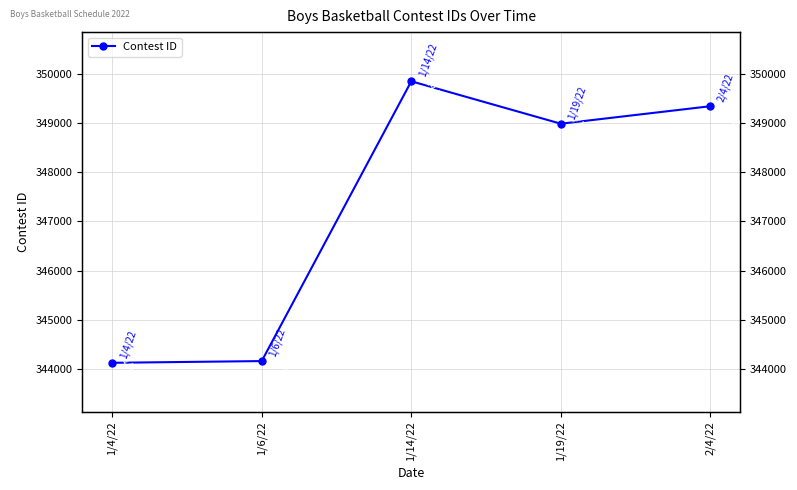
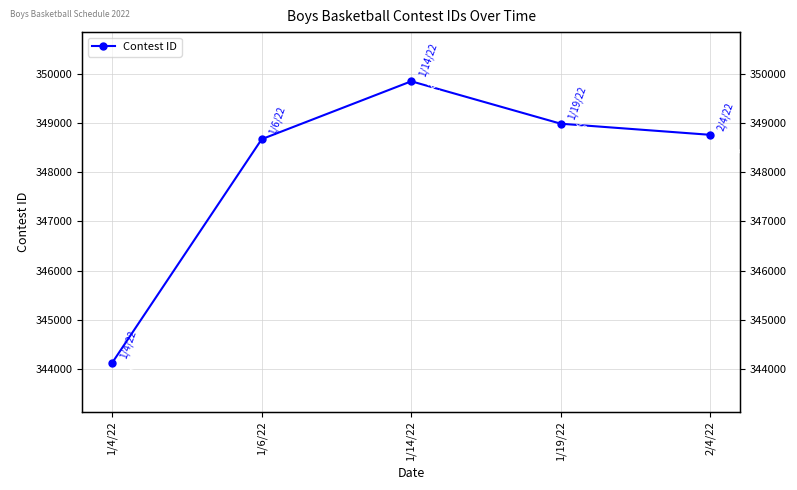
1/6/22: 344200 -> 348700
2/4/22: 349300 -> 348800
